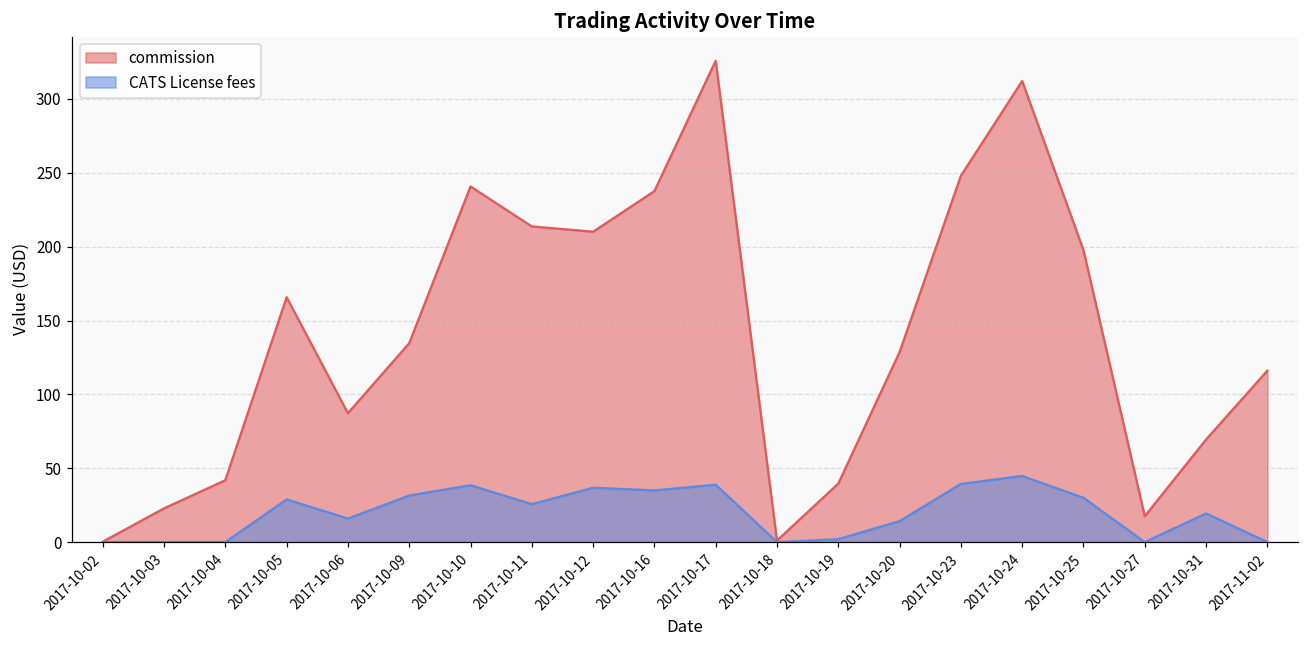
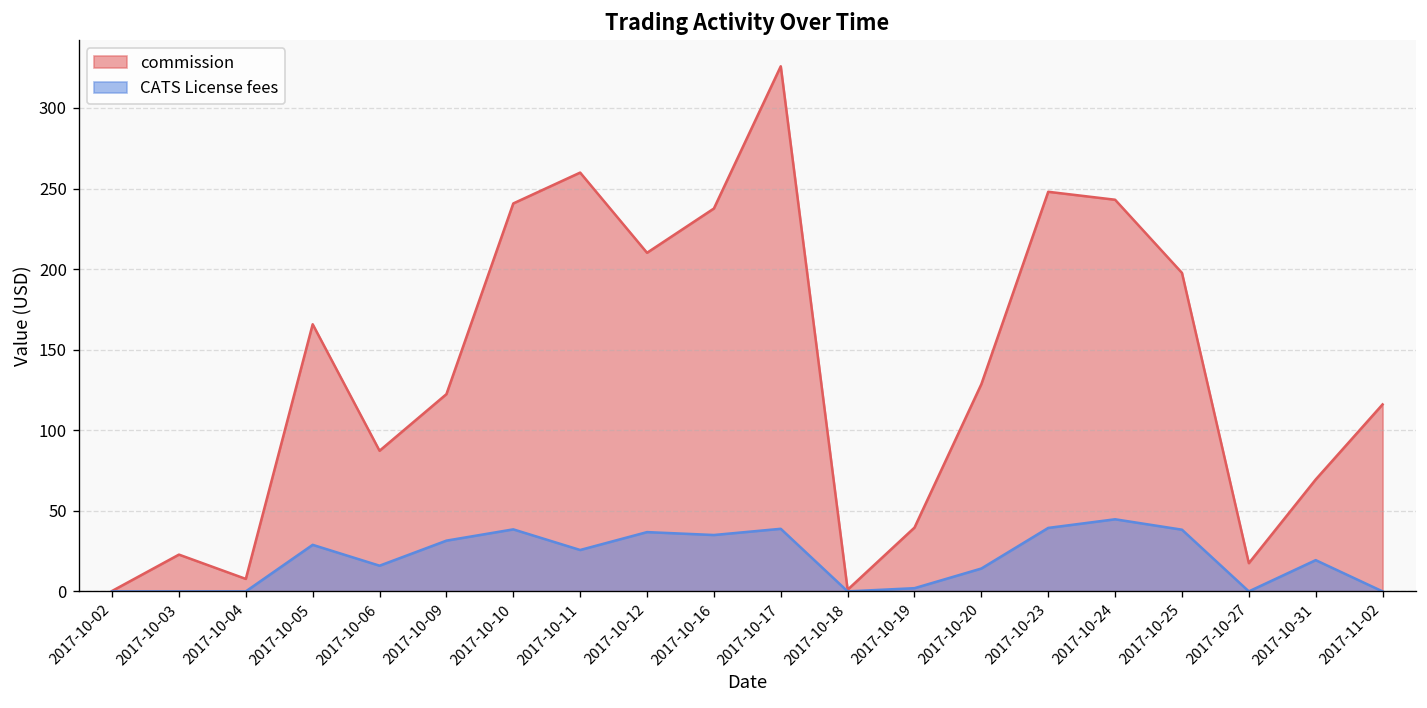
commission, 2017-10-04: 42 -> 8
commission, 2017-10-09: 135 -> 122
commission, 2017-10-11: 214 -> 260
commission, 2017-10-24: 312 -> 243
CATS License fees, 2017-10-25: 30 -> 38
